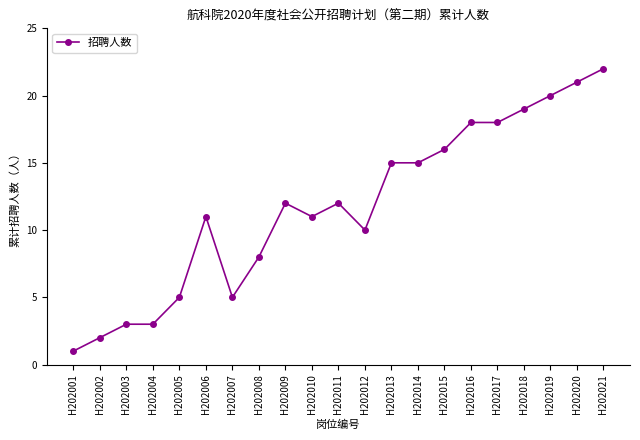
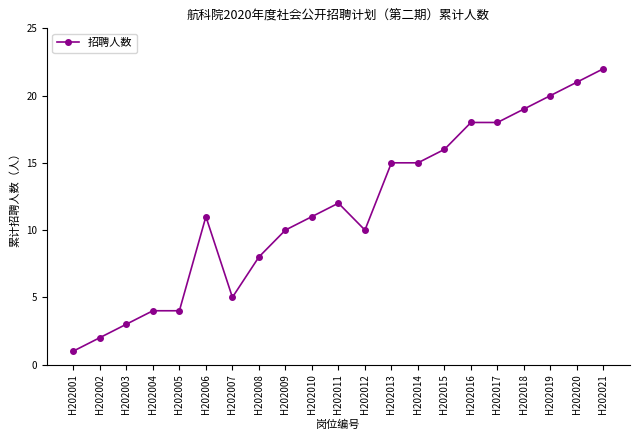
H202004: 3 -> 4
H202005: 5 -> 4
H202009: 12 -> 10
